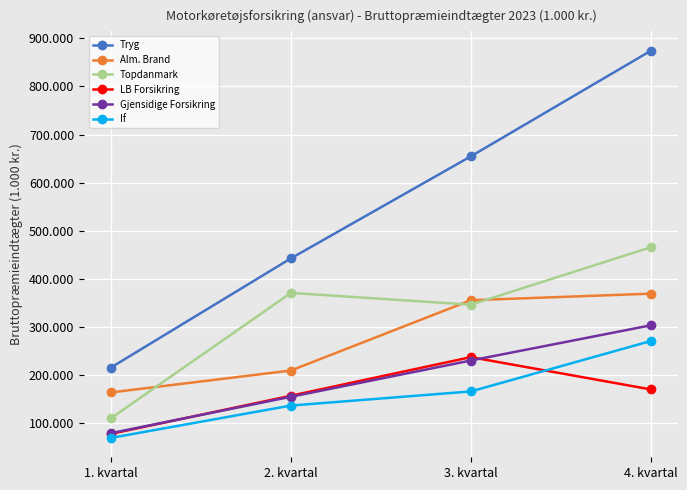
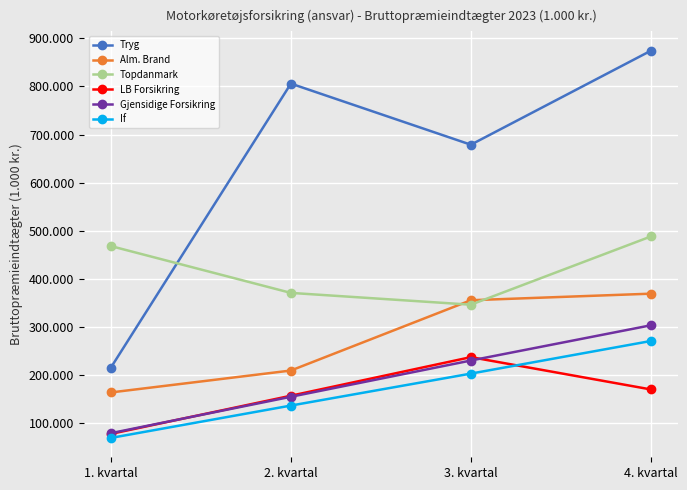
Topdanmark, 1. kvartal: 110 -> 470
Tryg, 2. kvartal: 440 -> 810
Tryg, 3. kvartal: 650 -> 680
If, 3. kvartal: 170 -> 200
Topdanmark, 4. kvartal: 470 -> 490
